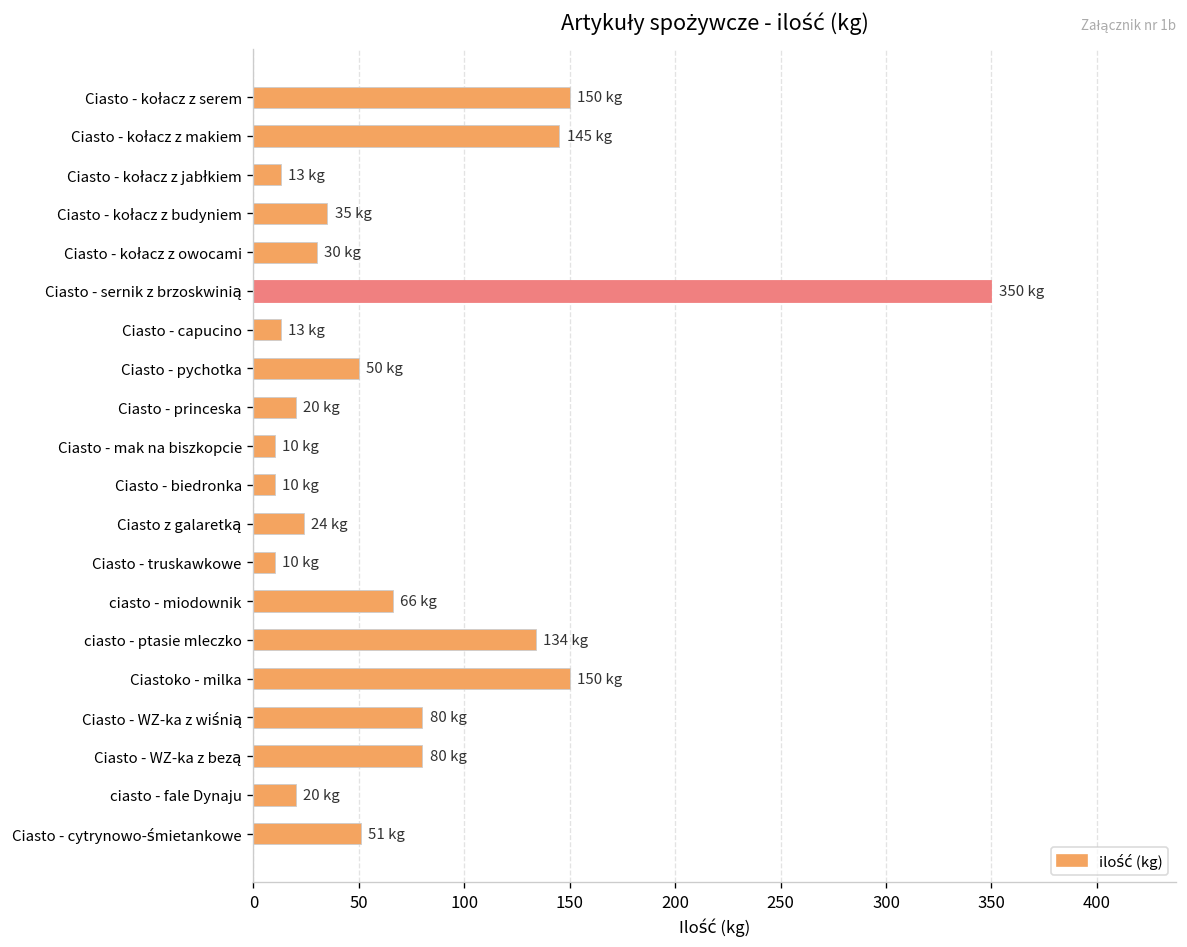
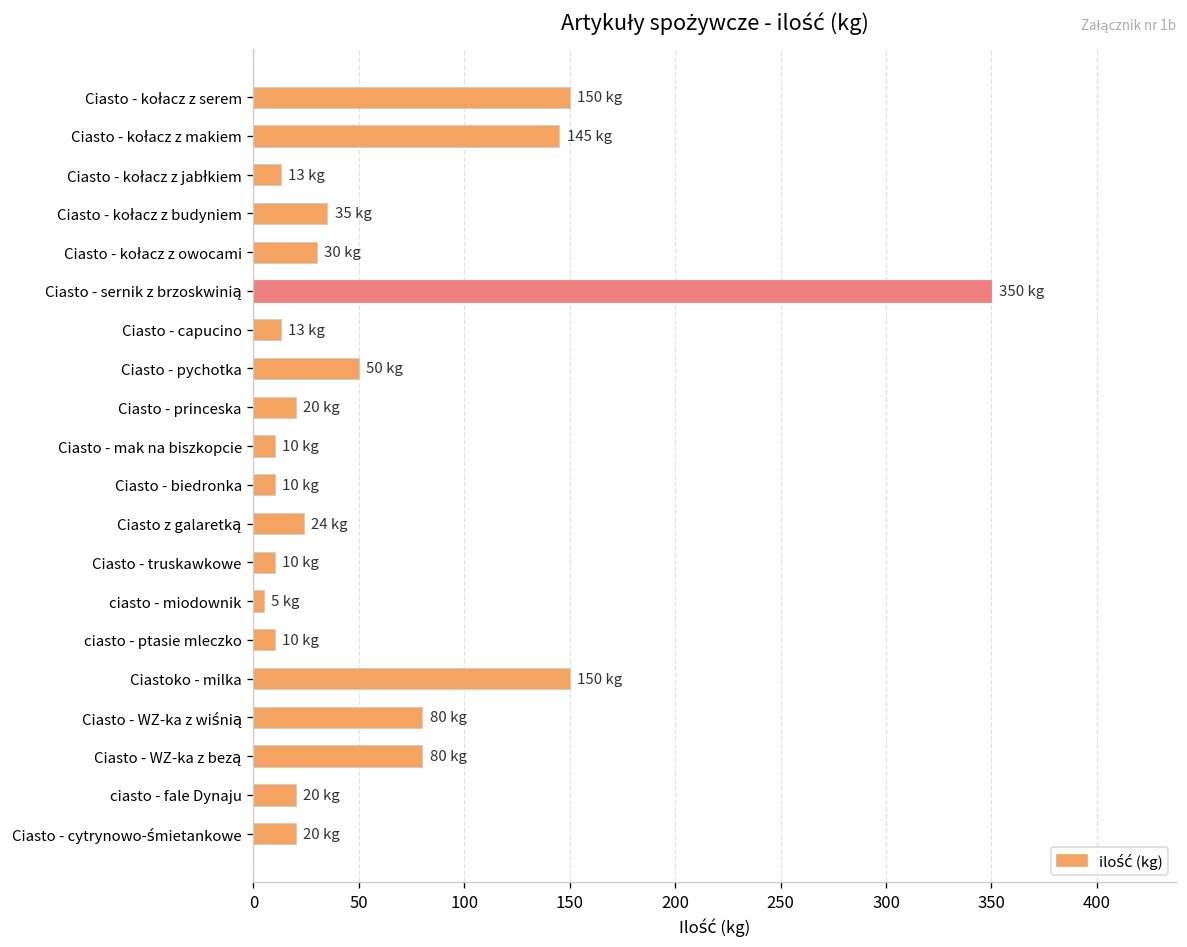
ciasto - miodownik: 66 -> 5
ciasto - ptasie mleczko: 134 -> 10
Ciasto - cytrynowo-śmietankowe: 51 -> 20
